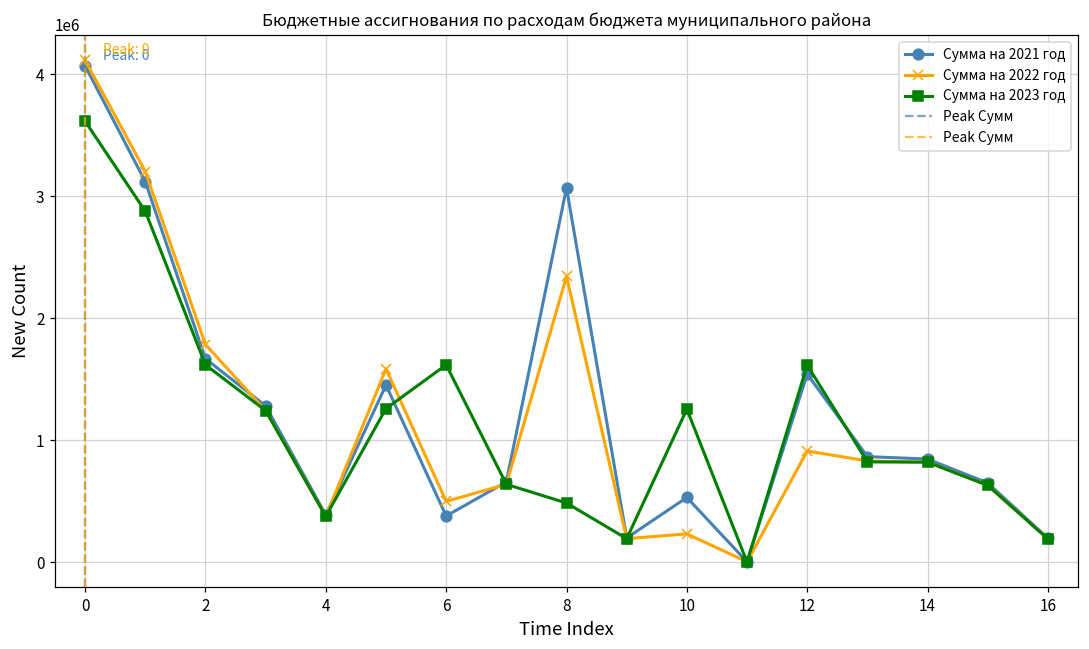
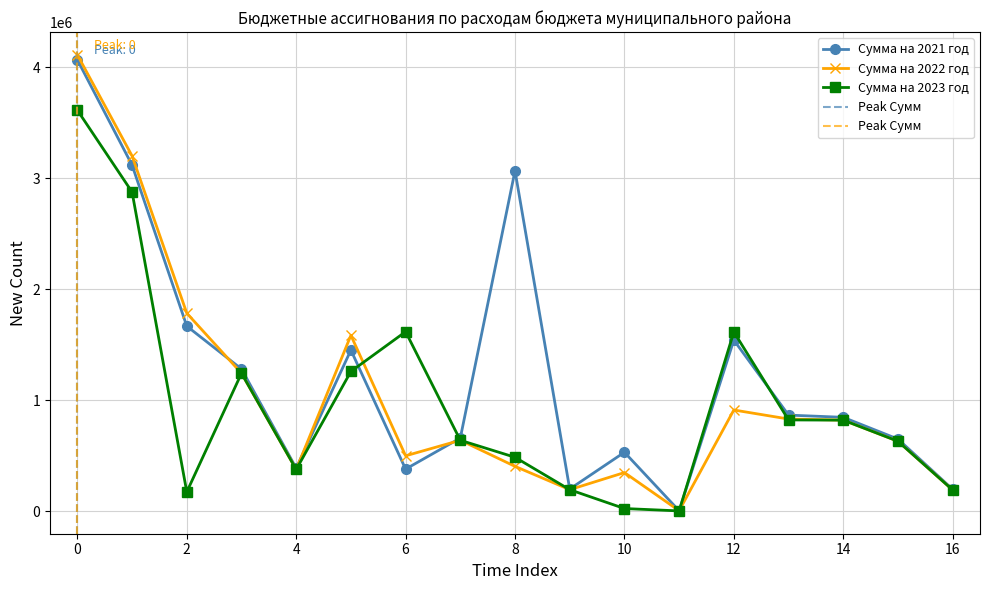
Сумма на 2023 год, 2: 1620000 -> 170000
Сумма на 2022 год, 8: 2340000 -> 400000
Сумма на 2022 год, 10: 230000 -> 350000
Сумма на 2023 год, 10: 1250000 -> 20000
